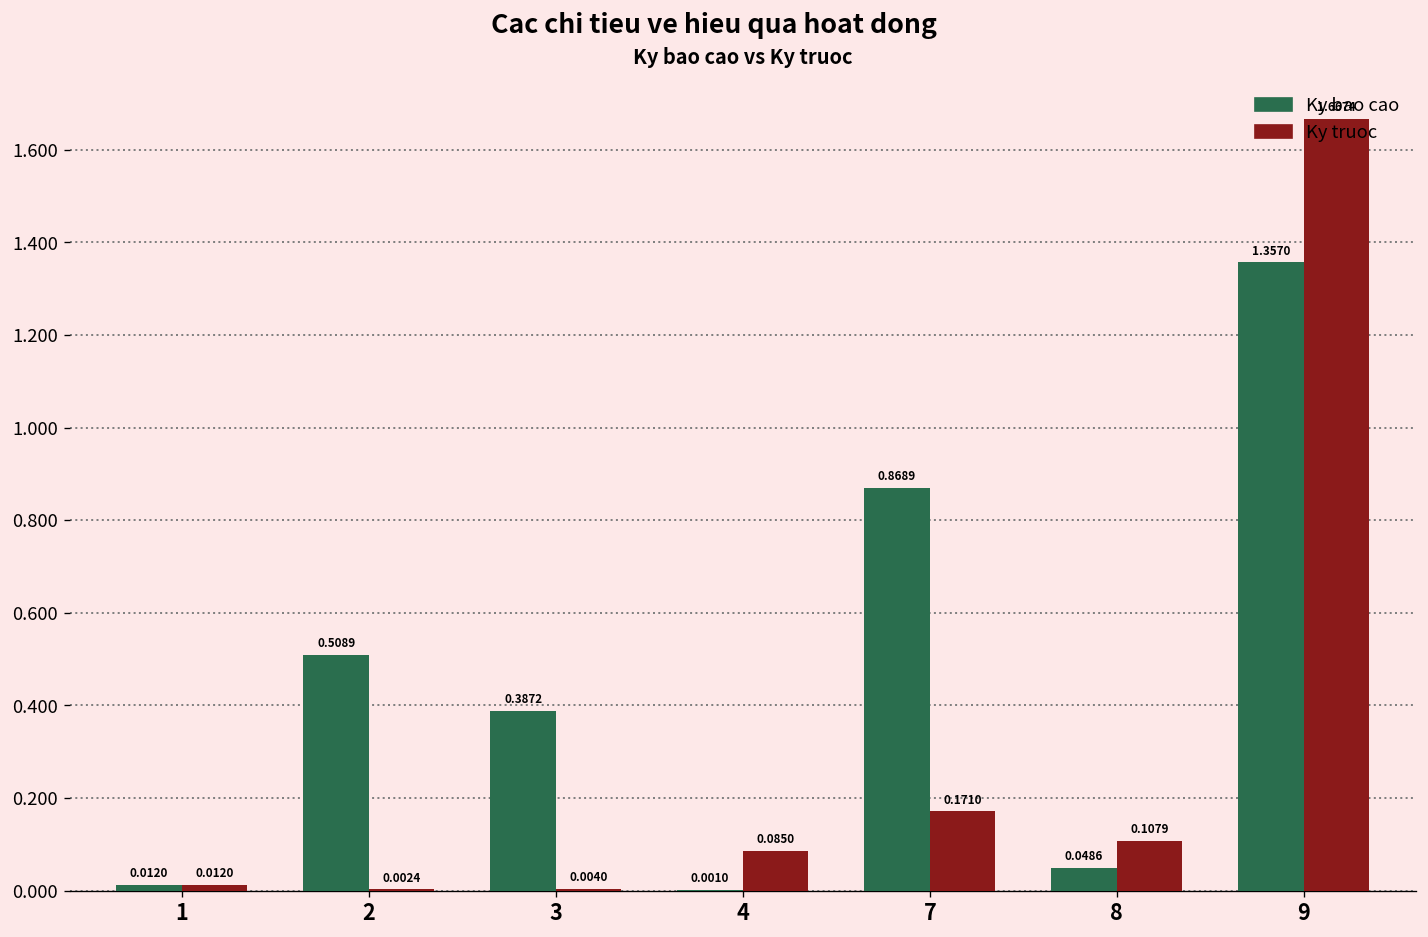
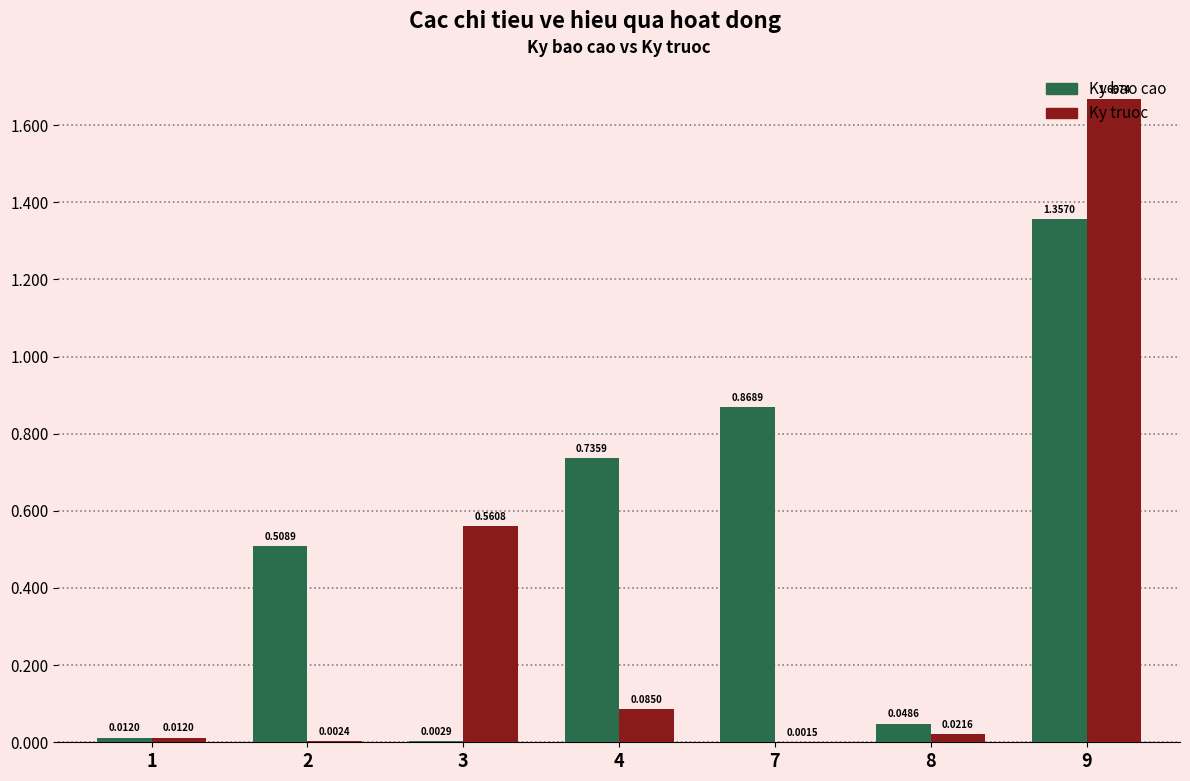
Ky bao cao, 3: 0.3872 -> 0.0029
Ky truoc, 3: 0.0040 -> 0.5608
Ky bao cao, 4: 0.0010 -> 0.7359
Ky truoc, 7: 0.1710 -> 0.0015
Ky truoc, 8: 0.1079 -> 0.0216
